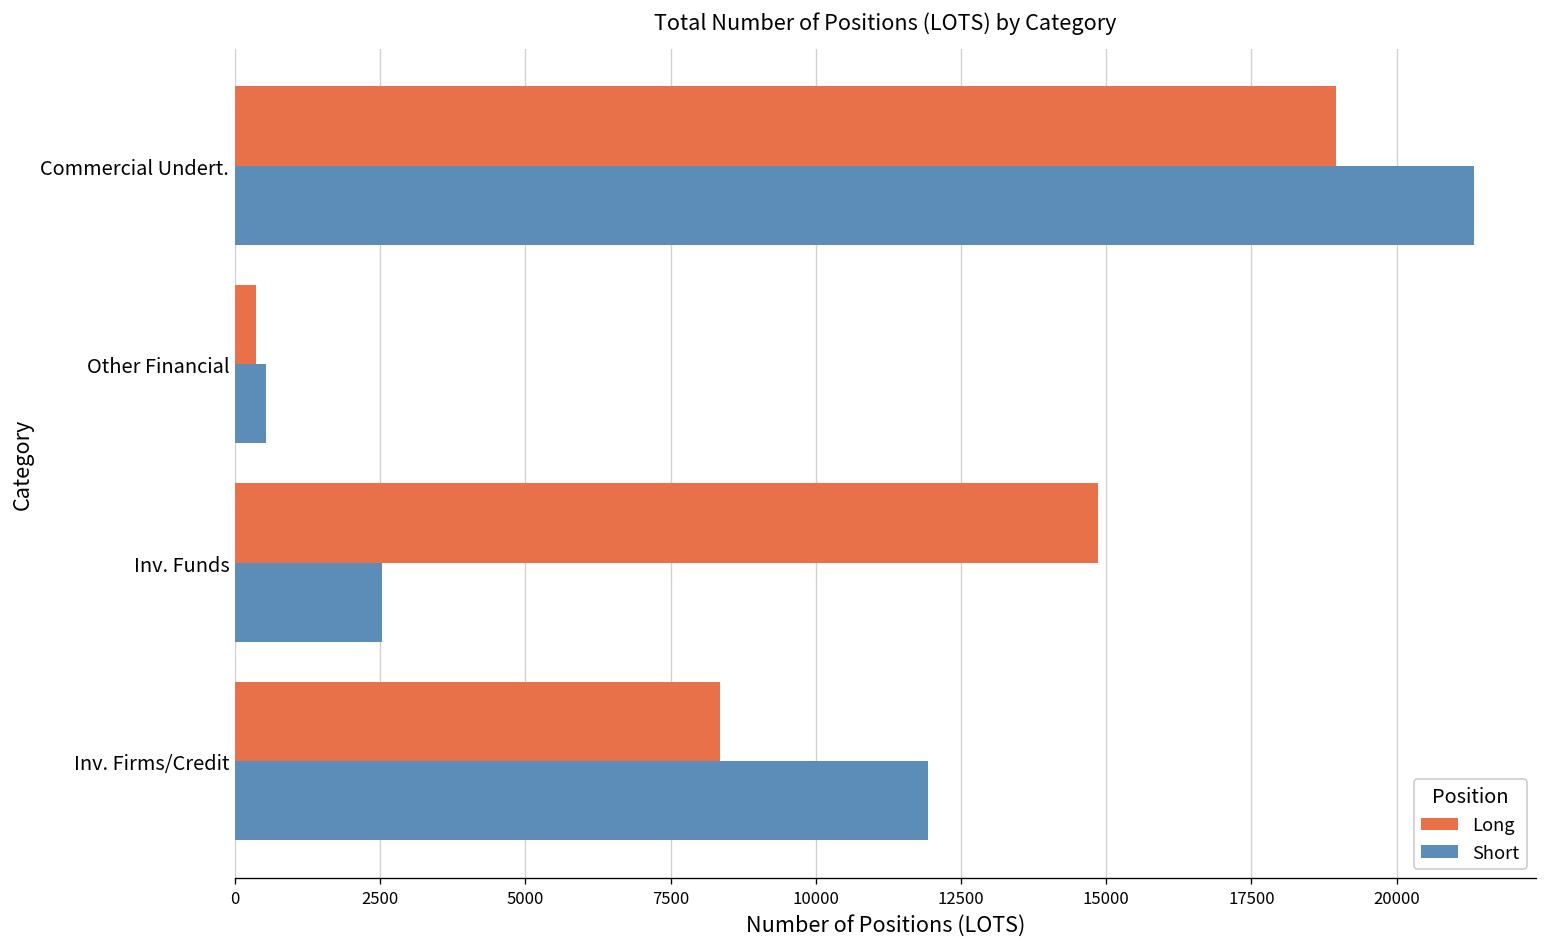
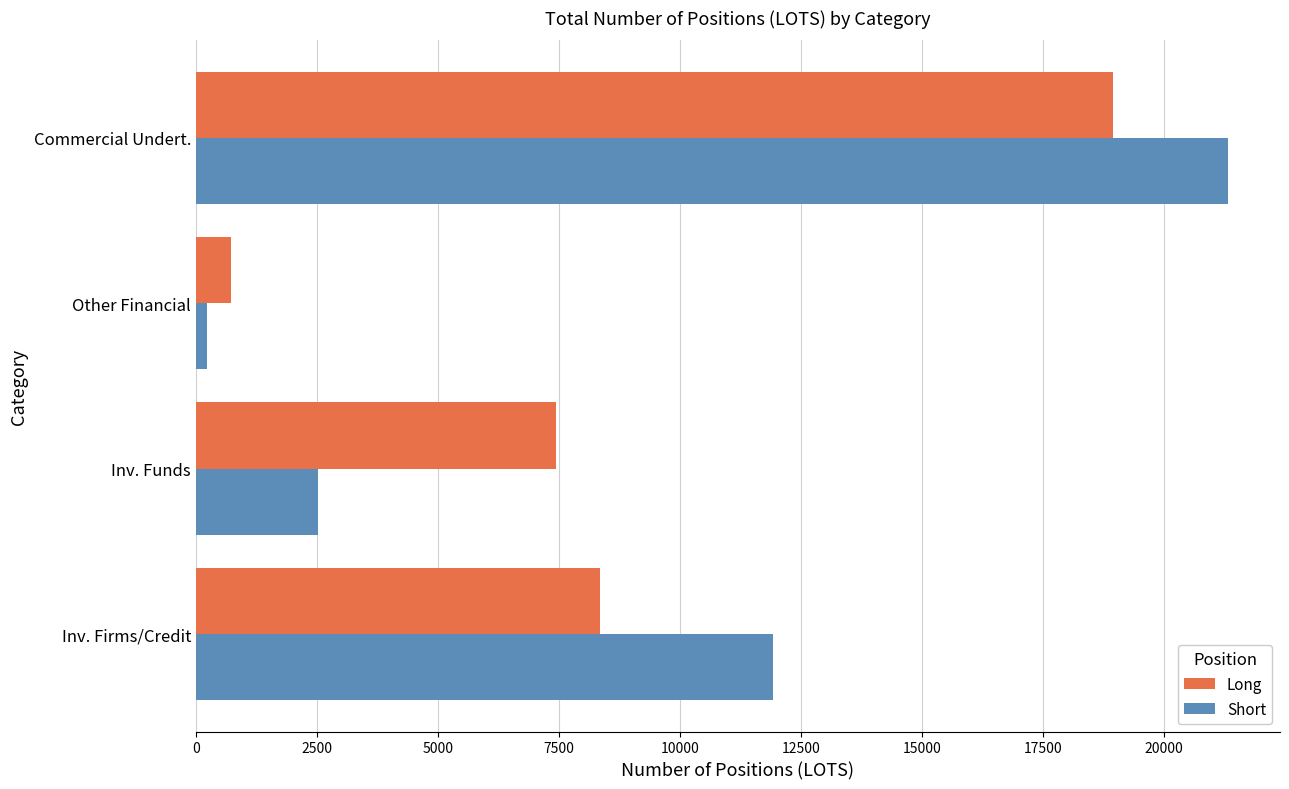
Long, Other Financial: 400 -> 700
Short, Other Financial: 500 -> 200
Long, Inv. Funds: 14900 -> 7400
